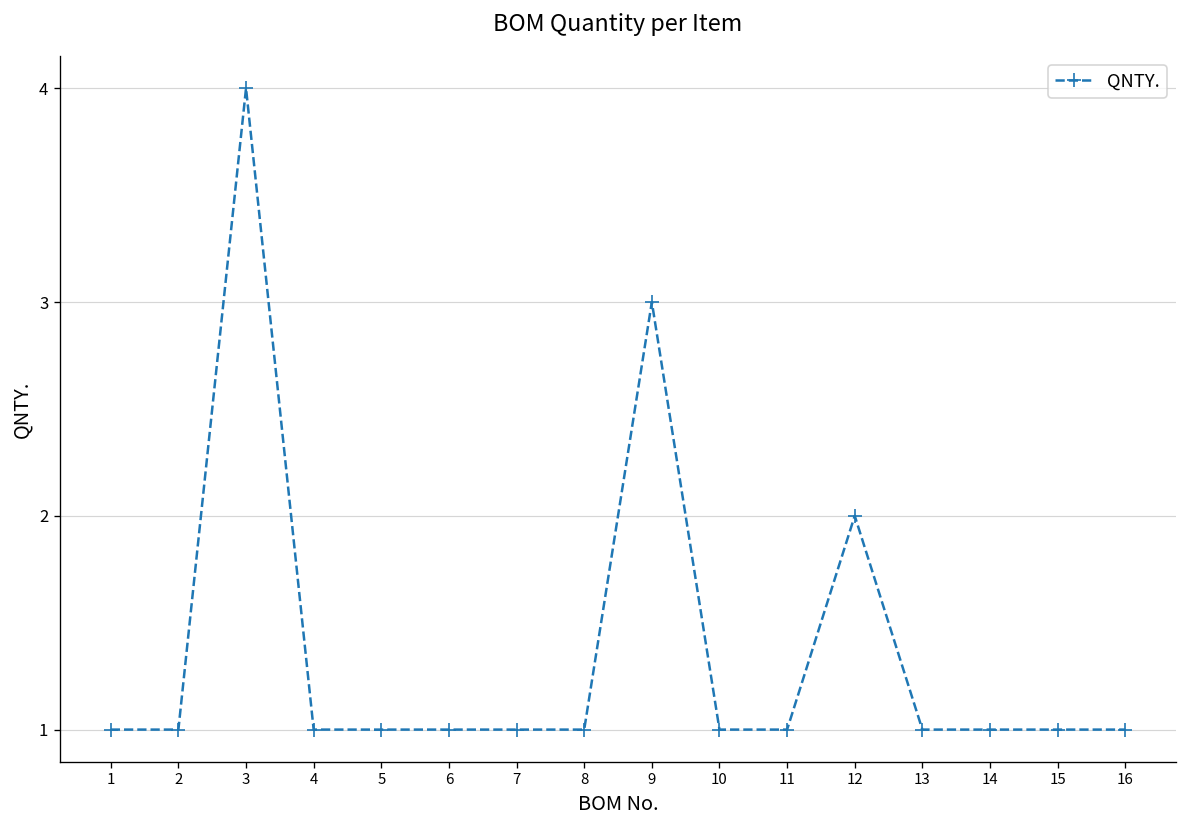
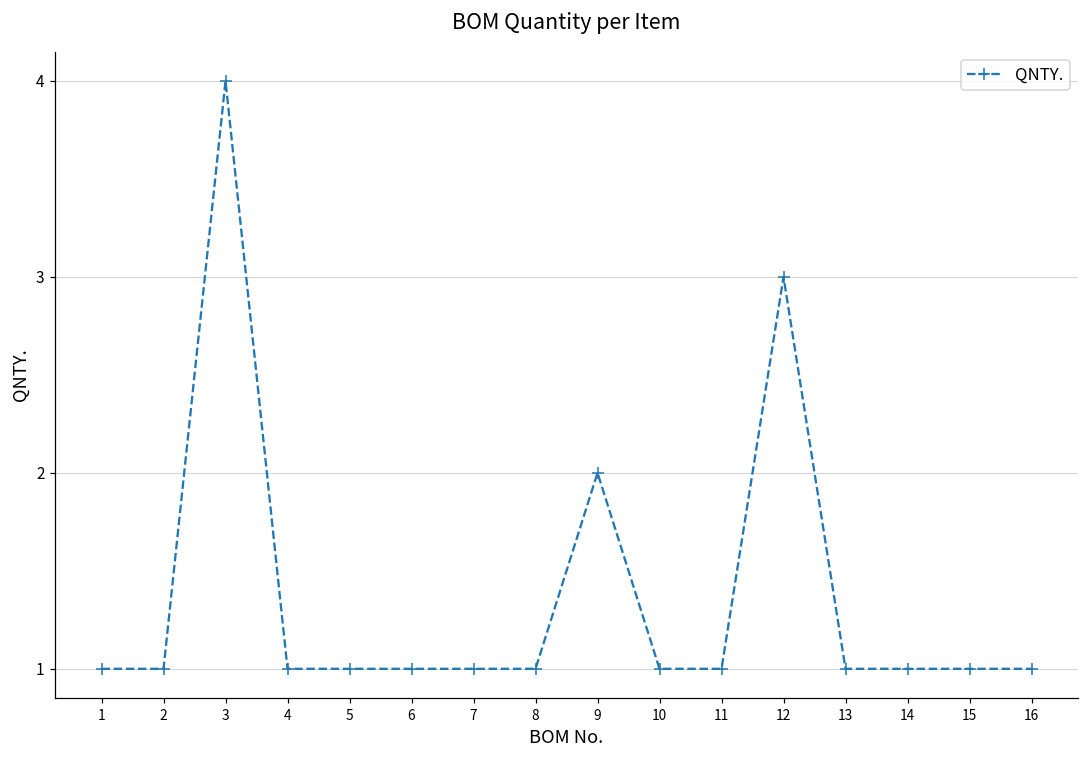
9: 3 -> 2
12: 2 -> 3
